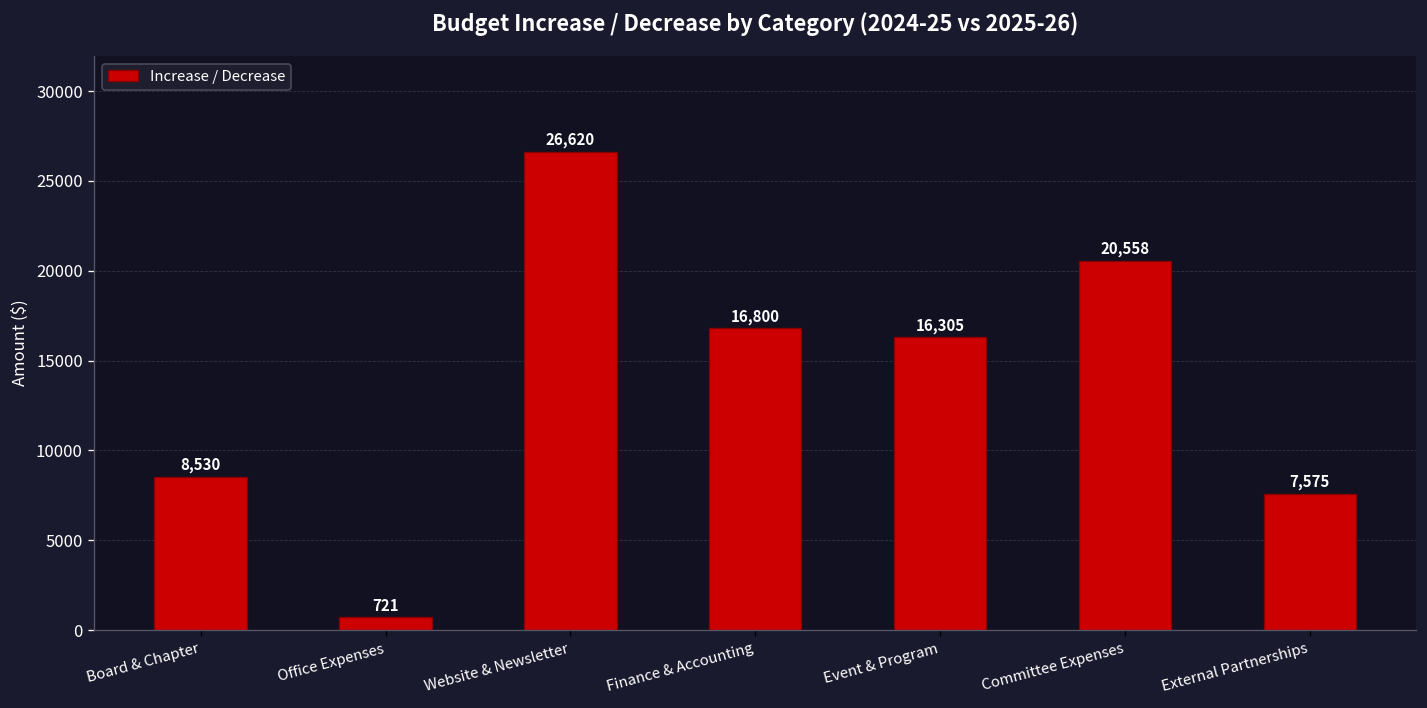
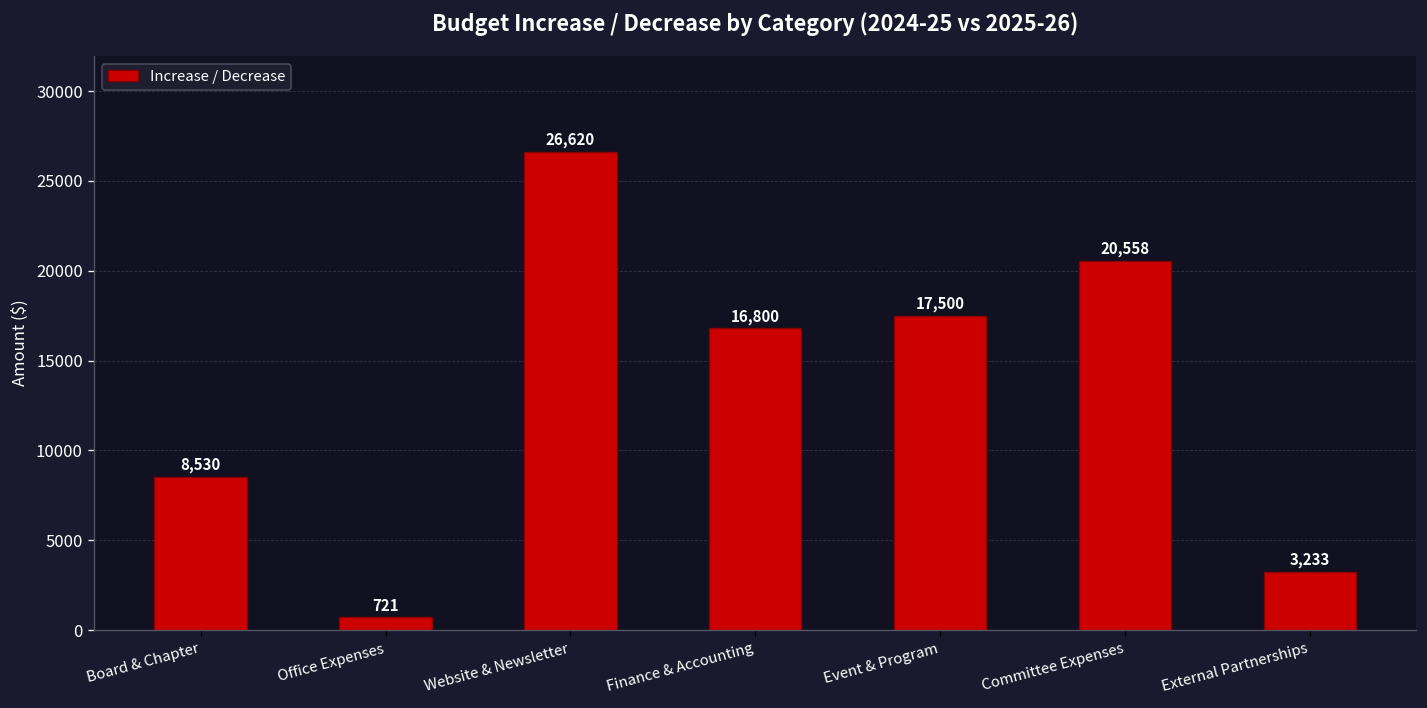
Event & Program: 16,305 -> 17,500
External Partnerships: 7,575 -> 3,233
